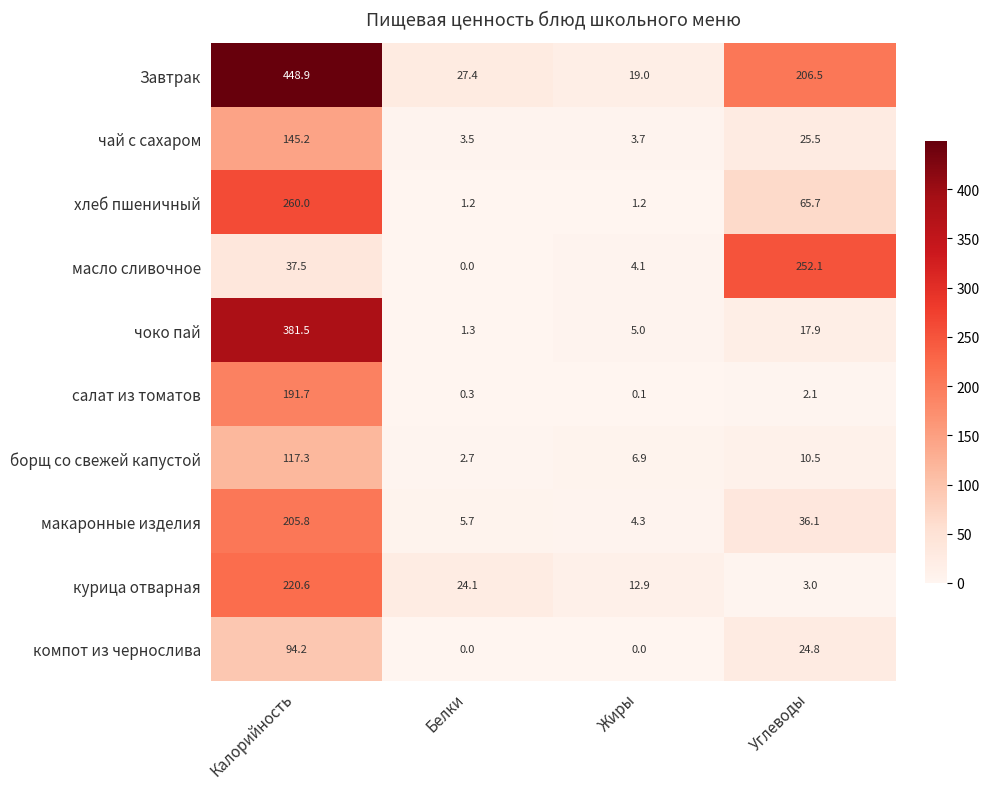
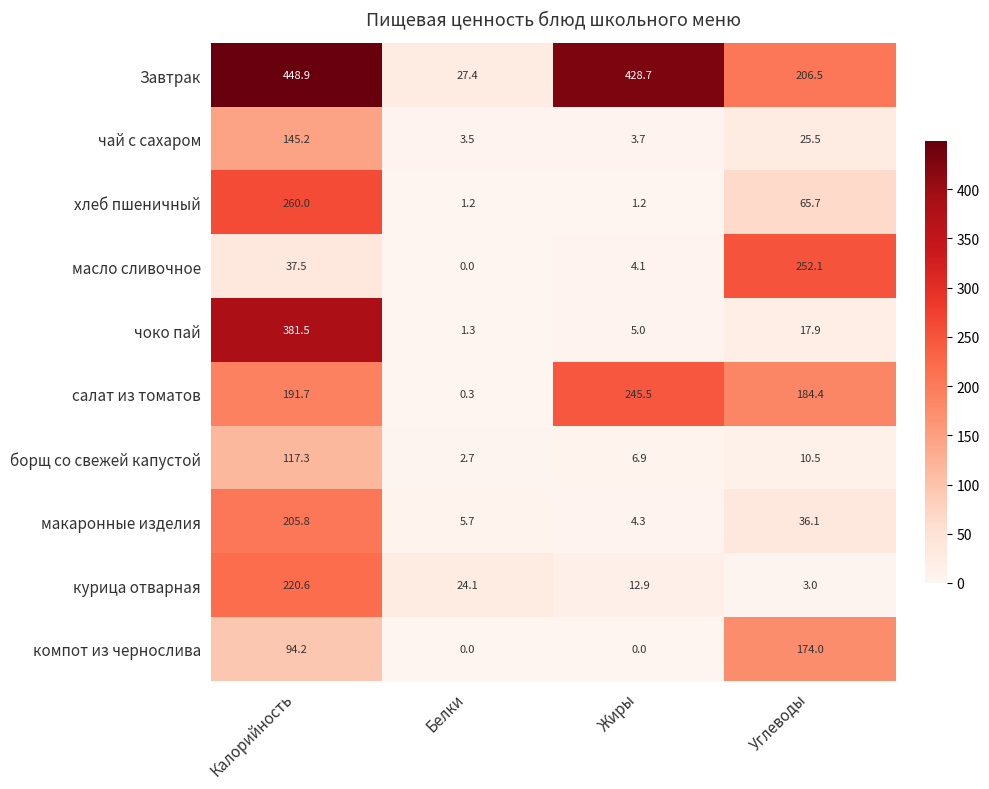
Завтрак, Жиры: 19.0 -> 428.7
салат из томатов, Жиры: 0.1 -> 245.5
салат из томатов, Углеводы: 2.1 -> 184.4
компот из чернослива, Углеводы: 24.8 -> 174.0
